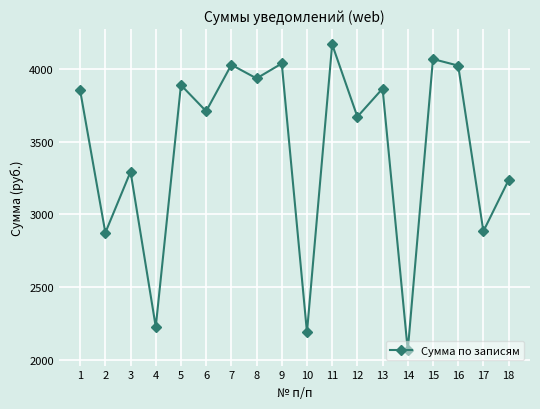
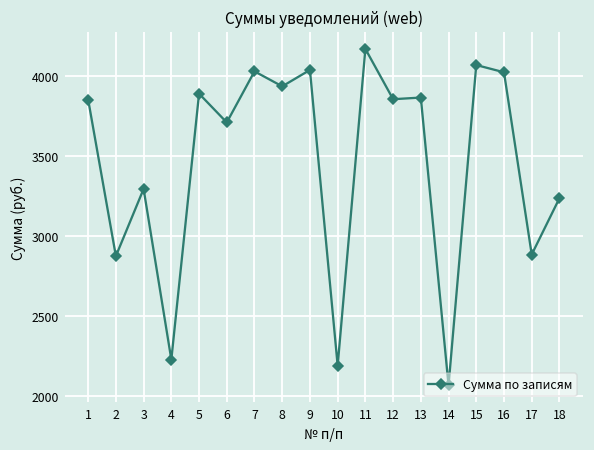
12: 3670 -> 3850
